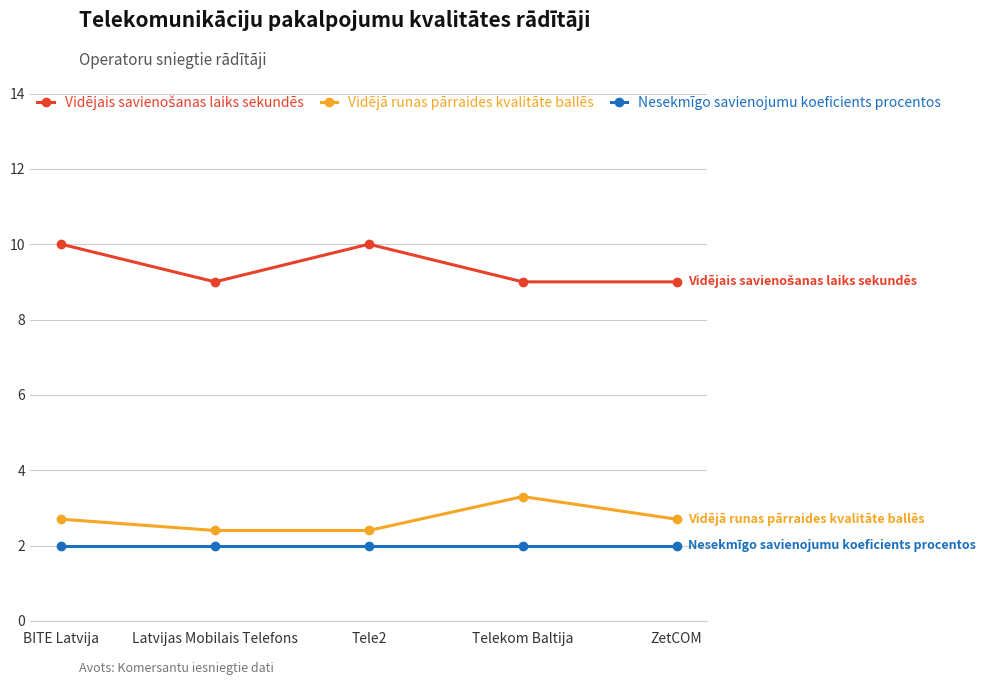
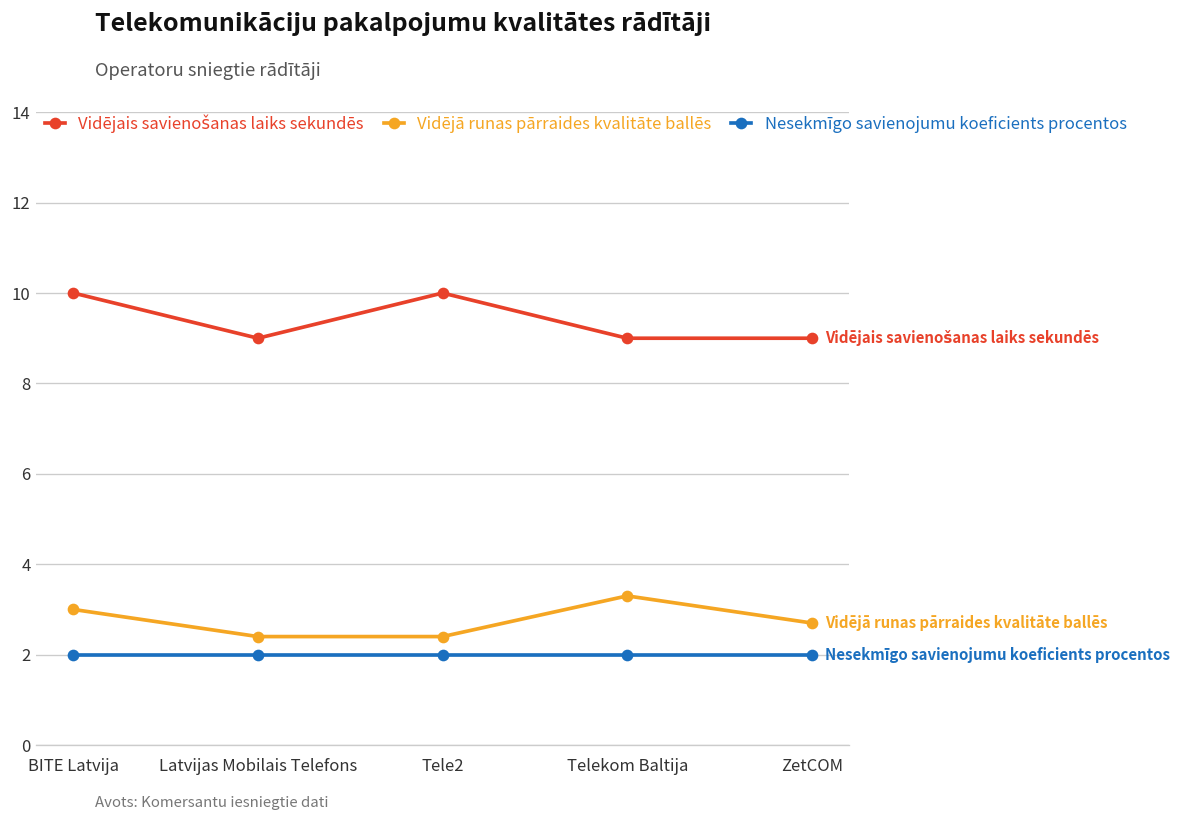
Vidējā runas pārraides kvalitāte ballēs, BITE Latvija: 2.7 -> 3.0
